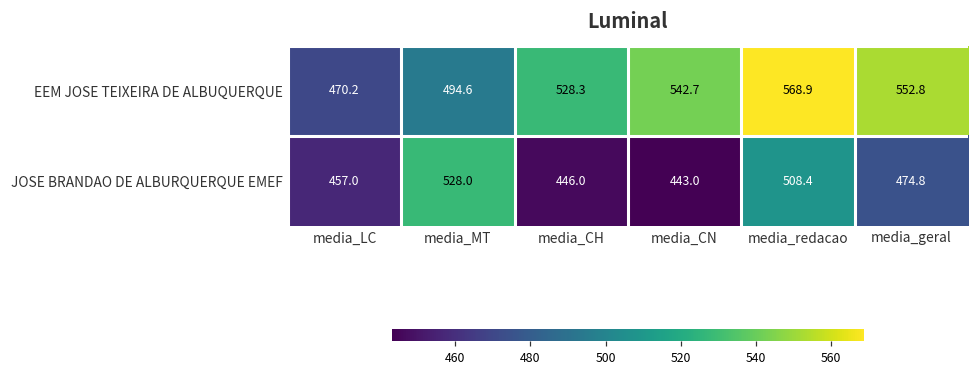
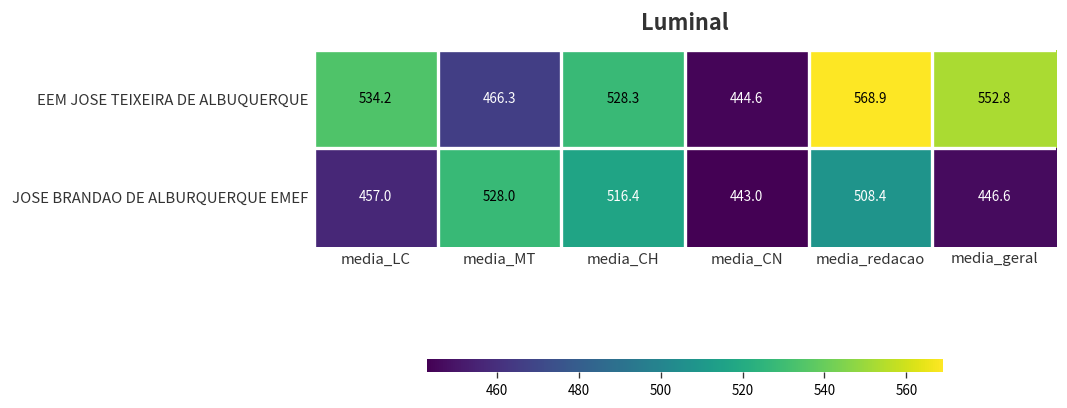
EEM JOSE TEIXEIRA DE ALBUQUERQUE, media_LC: 470.2 -> 534.2
EEM JOSE TEIXEIRA DE ALBUQUERQUE, media_MT: 494.6 -> 466.3
EEM JOSE TEIXEIRA DE ALBUQUERQUE, media_CN: 542.7 -> 444.6
JOSE BRANDAO DE ALBURQUERQUE EMEF, media_CH: 446.0 -> 516.4
JOSE BRANDAO DE ALBURQUERQUE EMEF, media_geral: 474.8 -> 446.6
